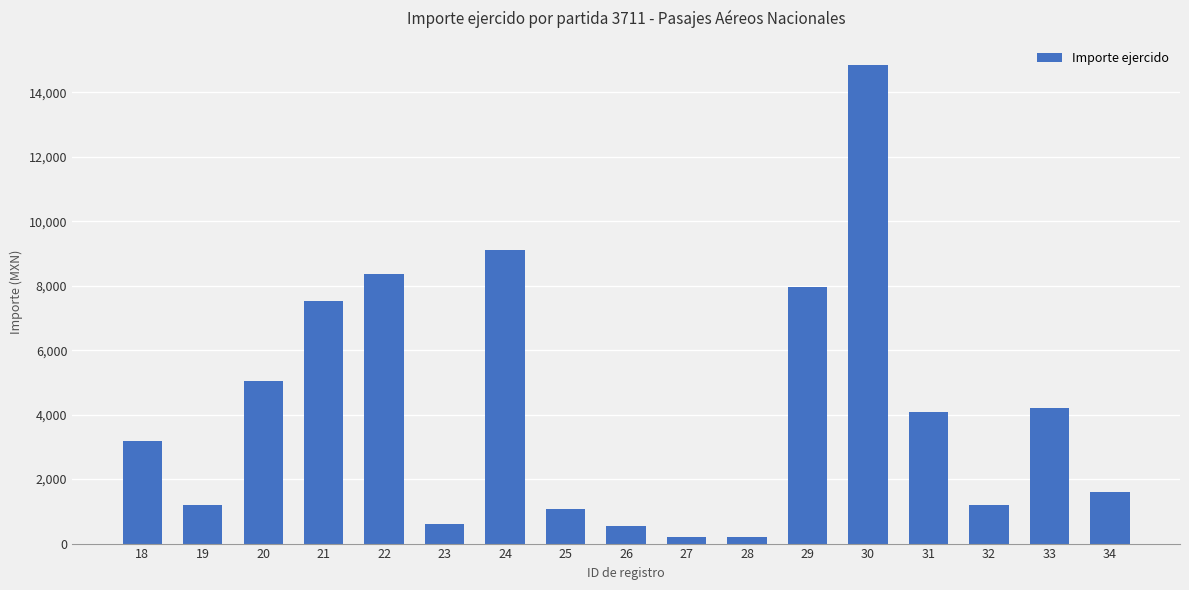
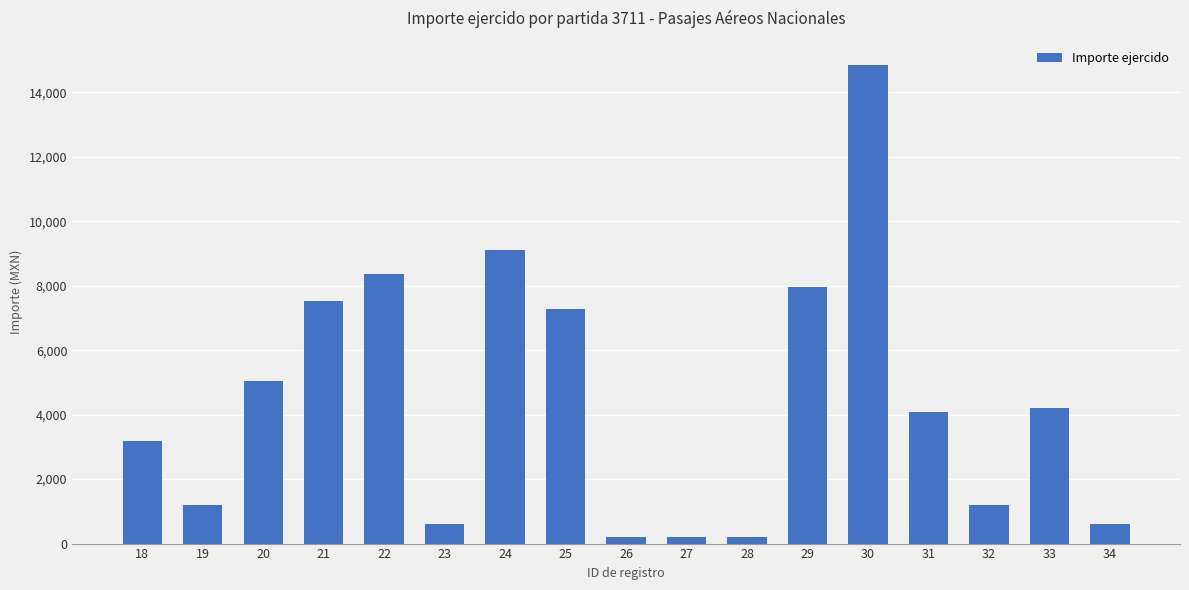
25: 1,100 -> 7,300
26: 600 -> 200
34: 1,600 -> 600
